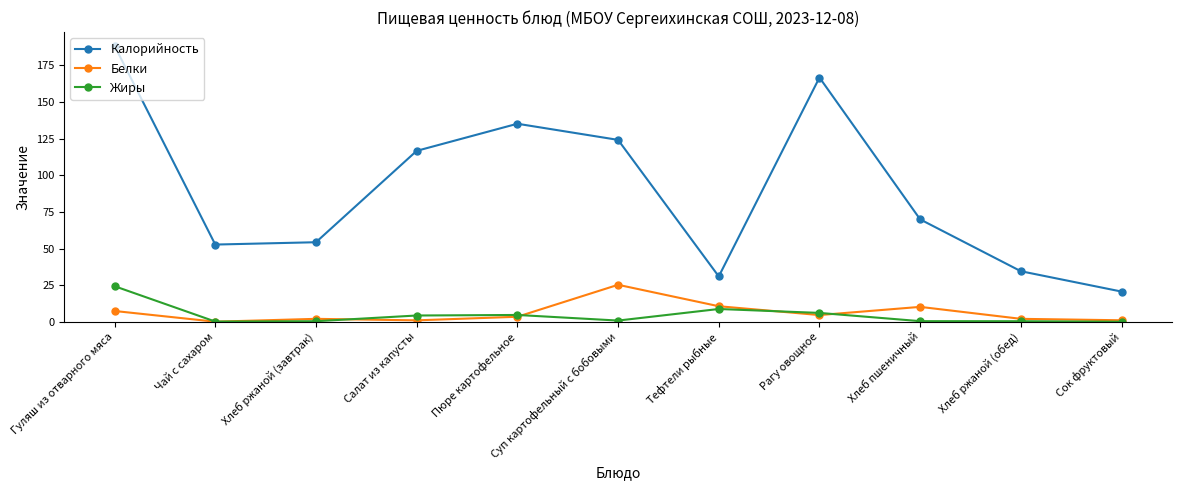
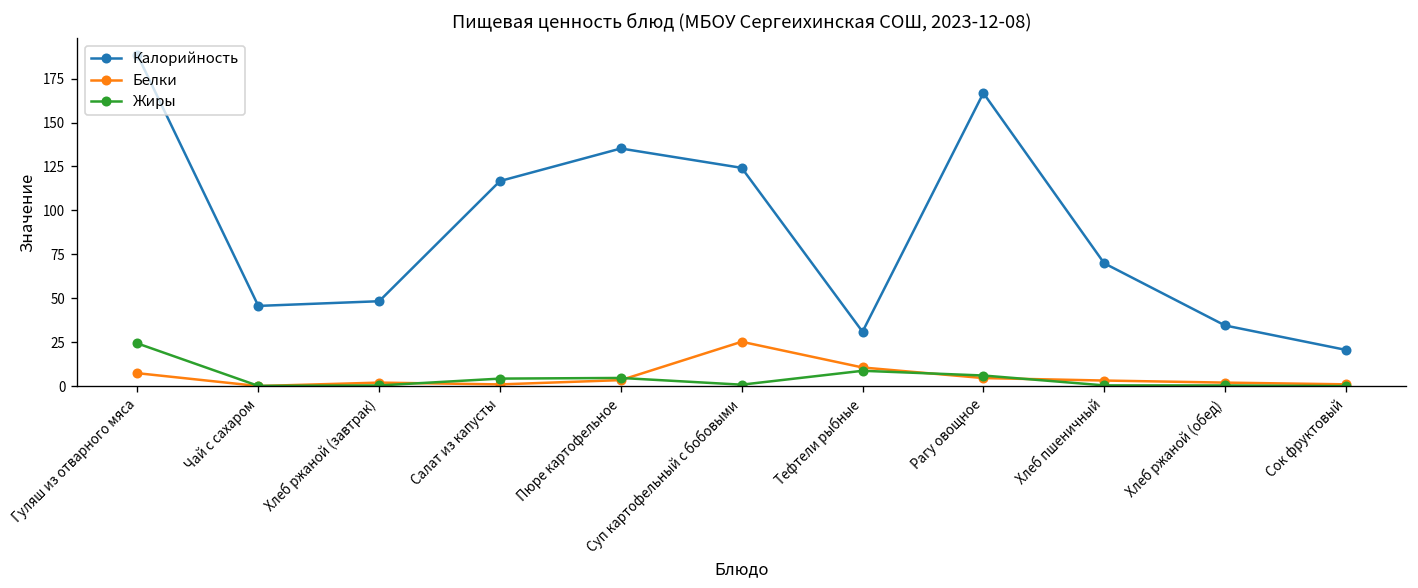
Калорийность, Чай с сахаром: 53 -> 46
Калорийность, Хлеб ржаной (завтрак): 54 -> 48
Белки, Хлеб пшеничный: 10 -> 3
